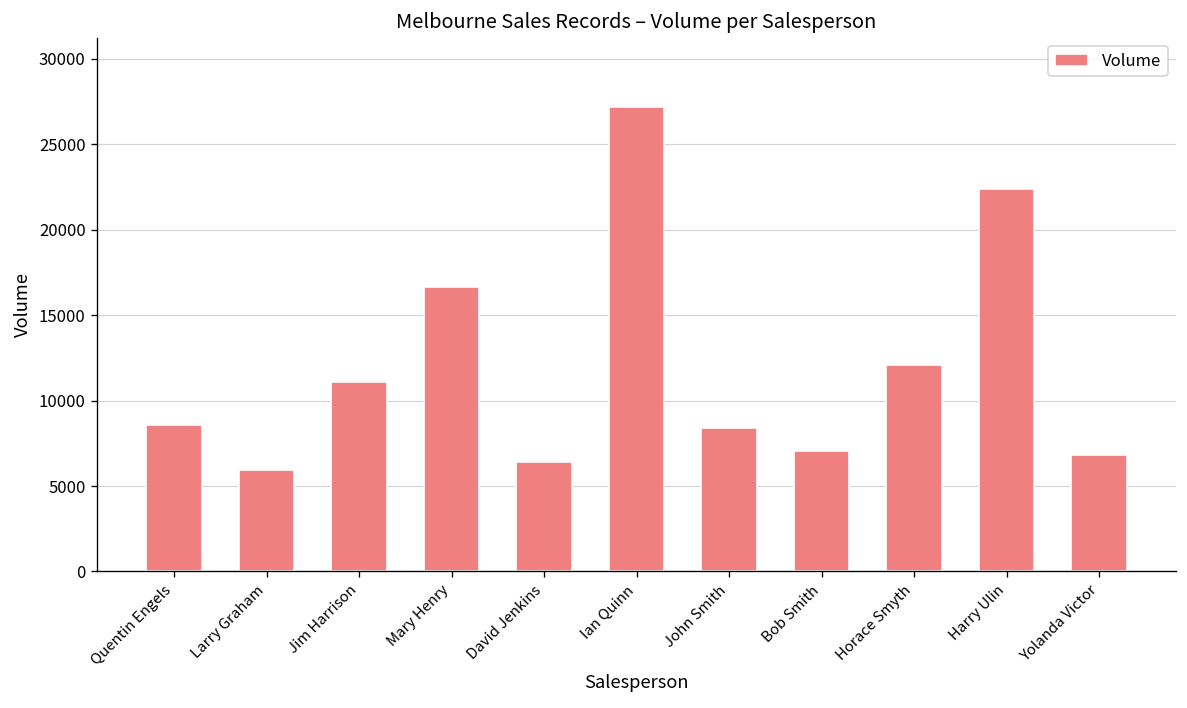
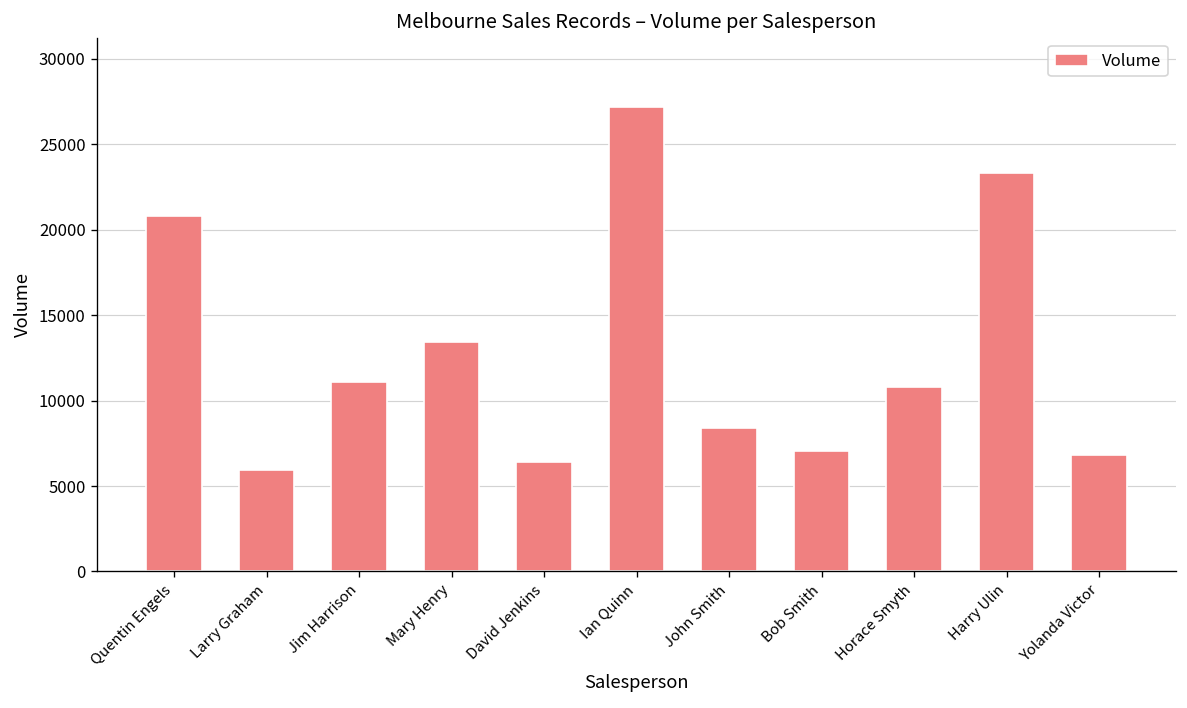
Quentin Engels: 8600 -> 20800
Mary Henry: 16700 -> 13400
Horace Smyth: 12100 -> 10800
Harry Ulin: 22400 -> 23300
